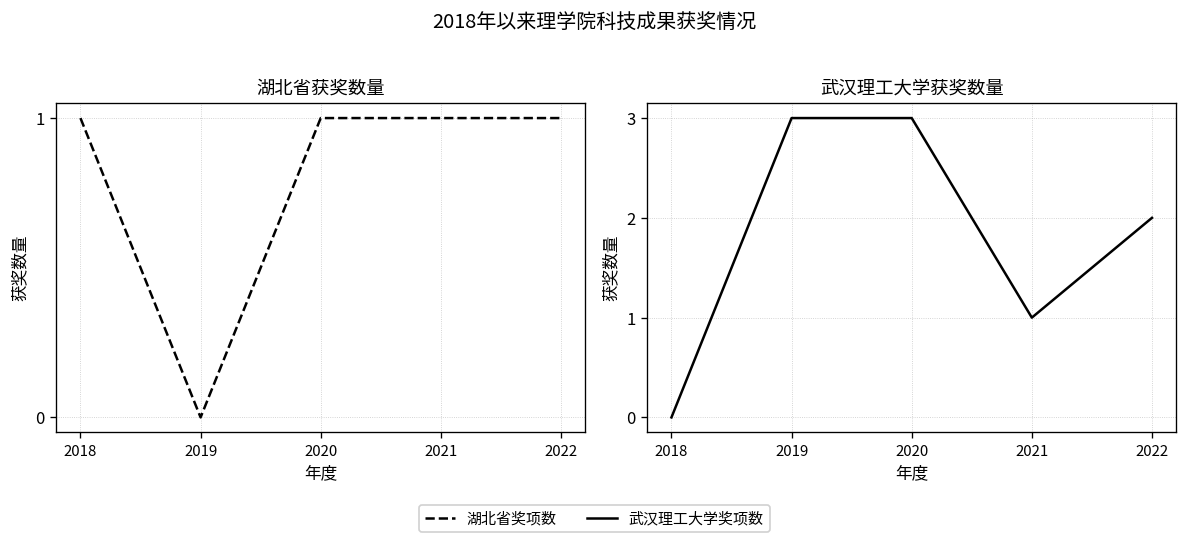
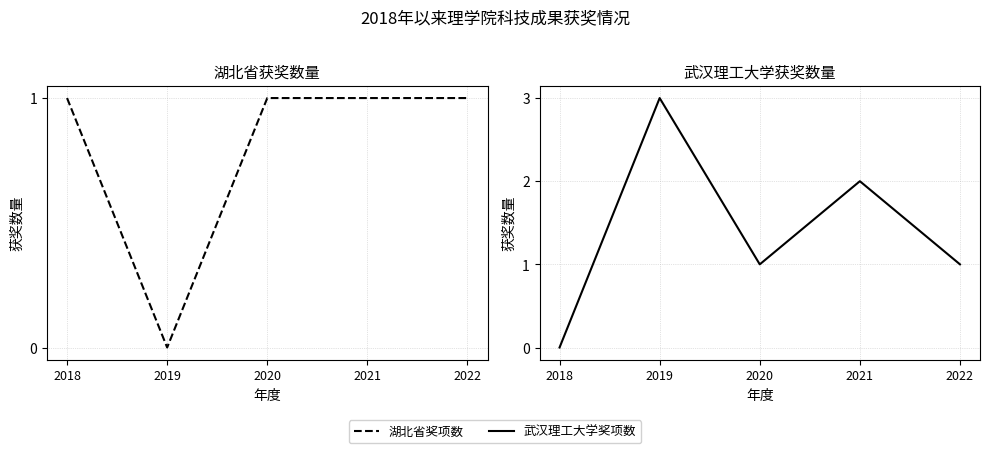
武汉理工大学获奖数量, 2020: 3 -> 1
武汉理工大学获奖数量, 2021: 1 -> 2
武汉理工大学获奖数量, 2022: 2 -> 1
